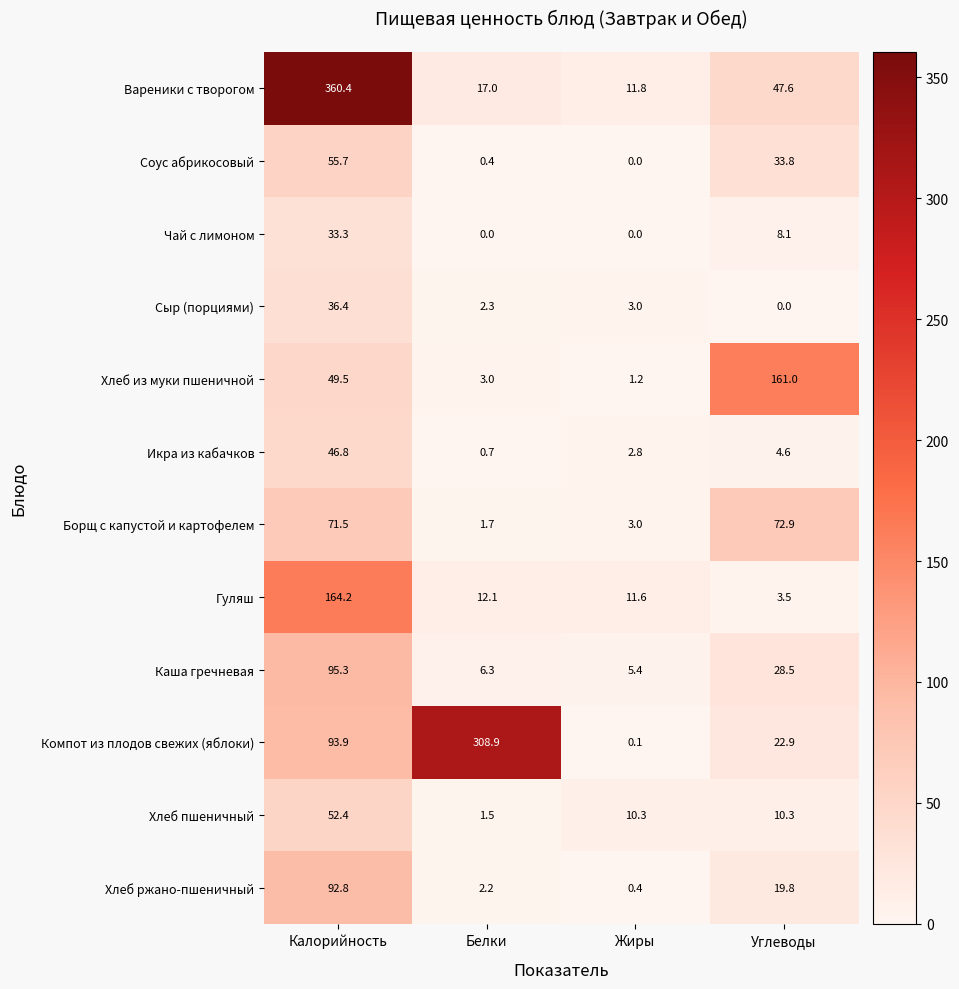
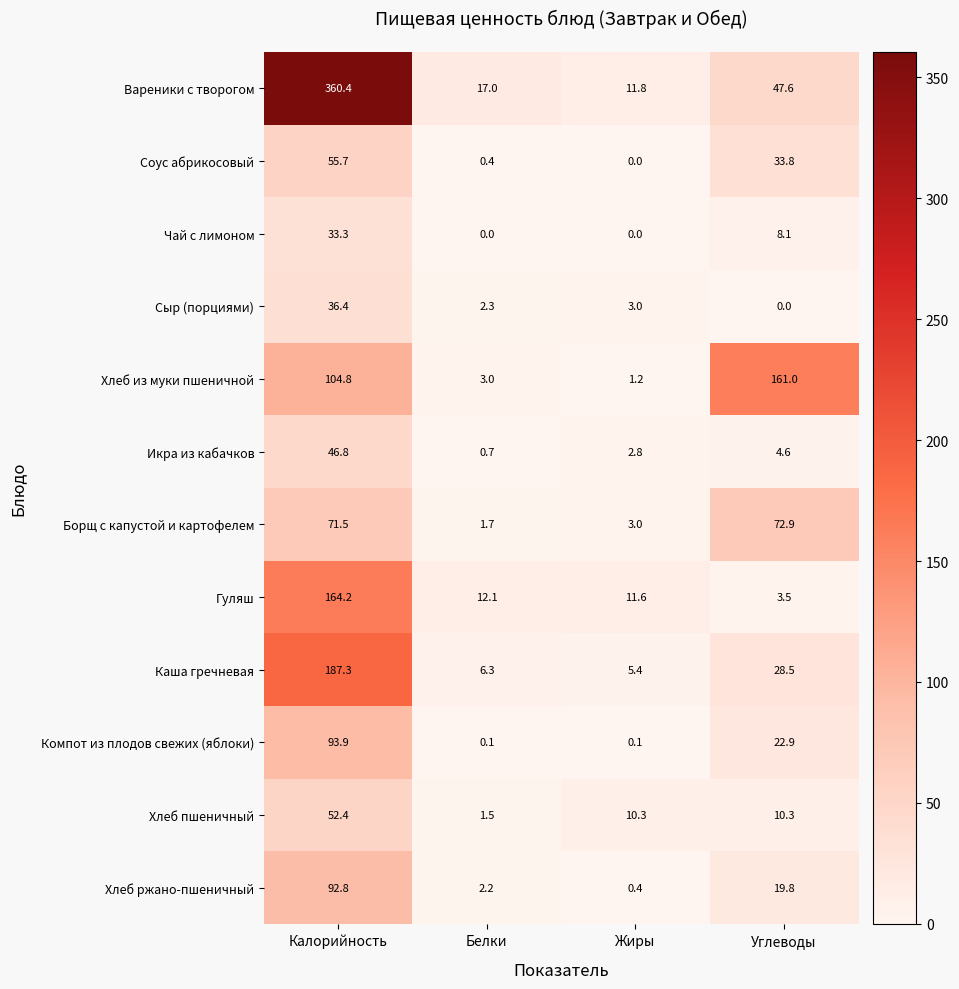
Хлеб из муки пшеничной, Калорийность: 49.5 -> 104.8
Каша гречневая, Калорийность: 95.3 -> 187.3
Компот из плодов свежих (яблоки), Белки: 308.9 -> 0.1
